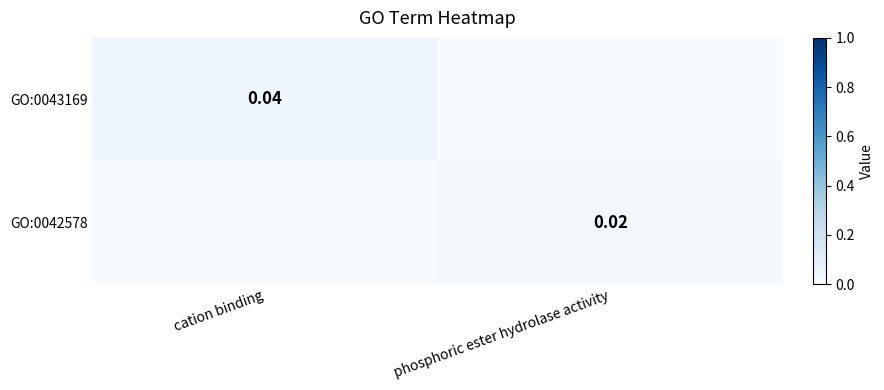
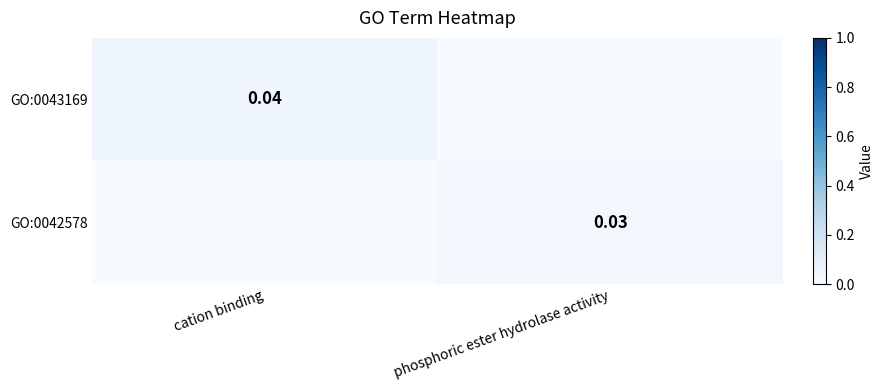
GO:0042578, phosphoric ester hydrolase activity: 0.02 -> 0.03
